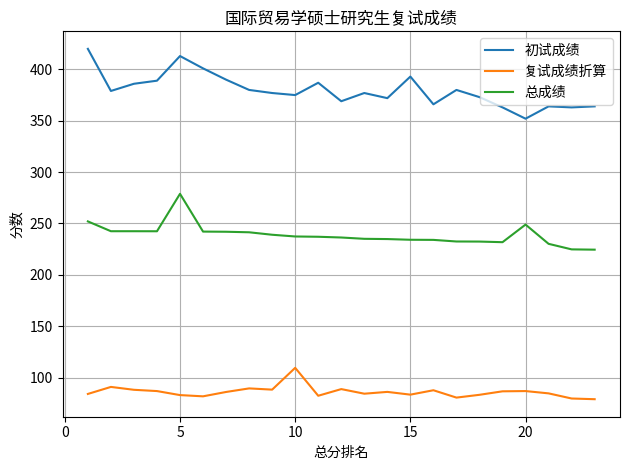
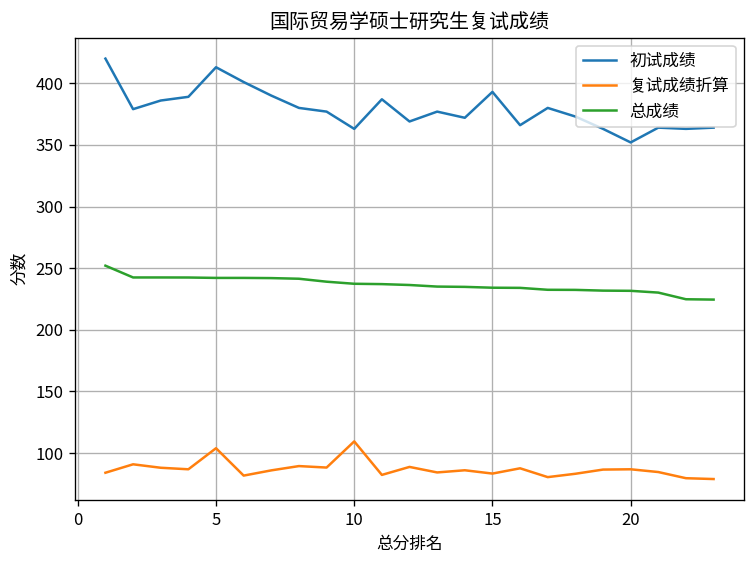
复试成绩折算, 5: 83 -> 104
总成绩, 5: 279 -> 242
初试成绩, 10: 375 -> 363
总成绩, 20: 249 -> 232
